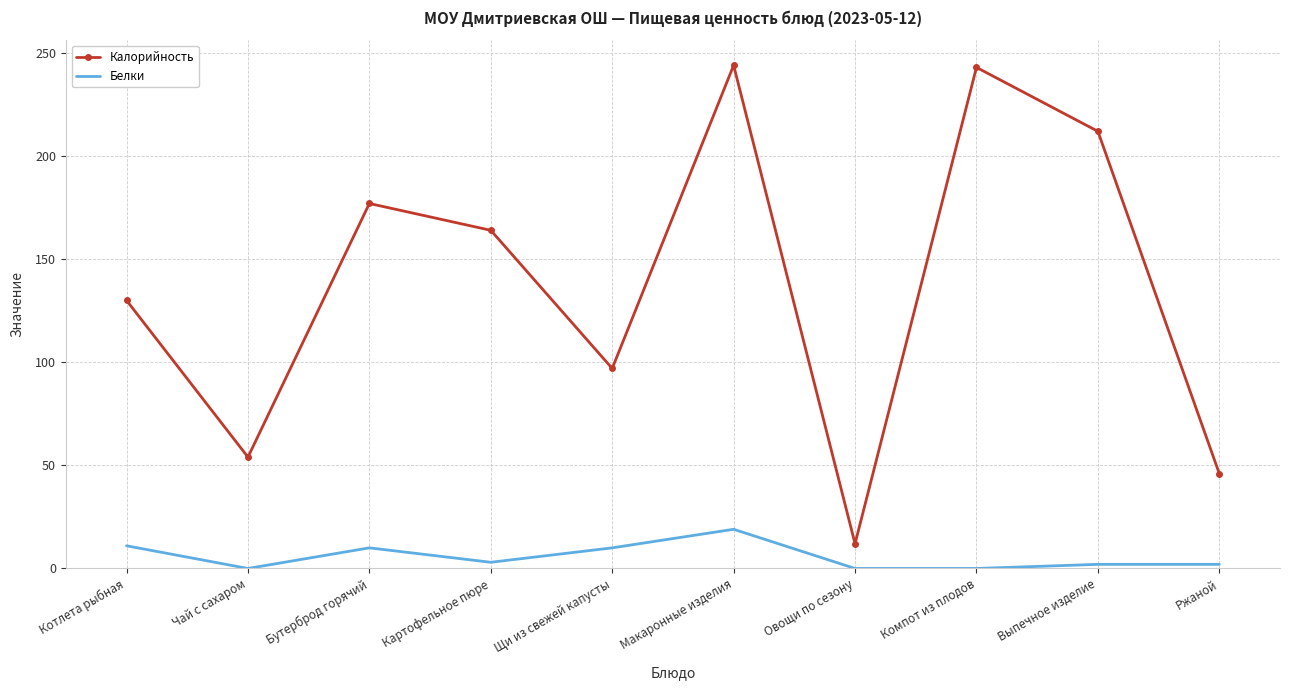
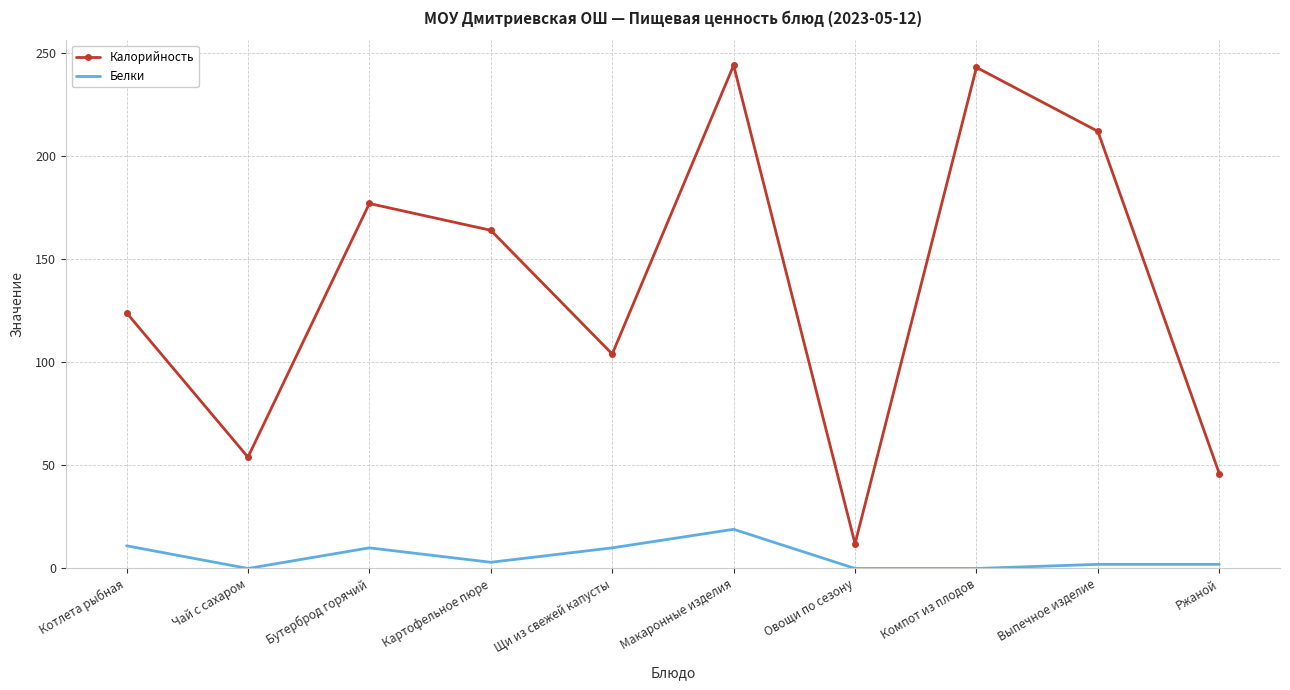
Калорийность, Котлета рыбная: 130 -> 124
Калорийность, Щи из свежей капусты: 97 -> 104
